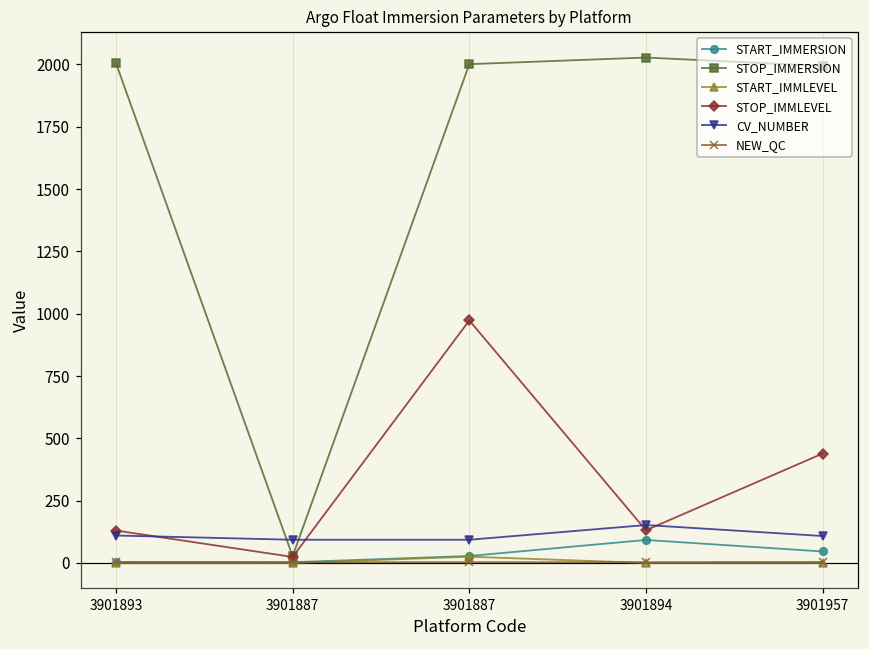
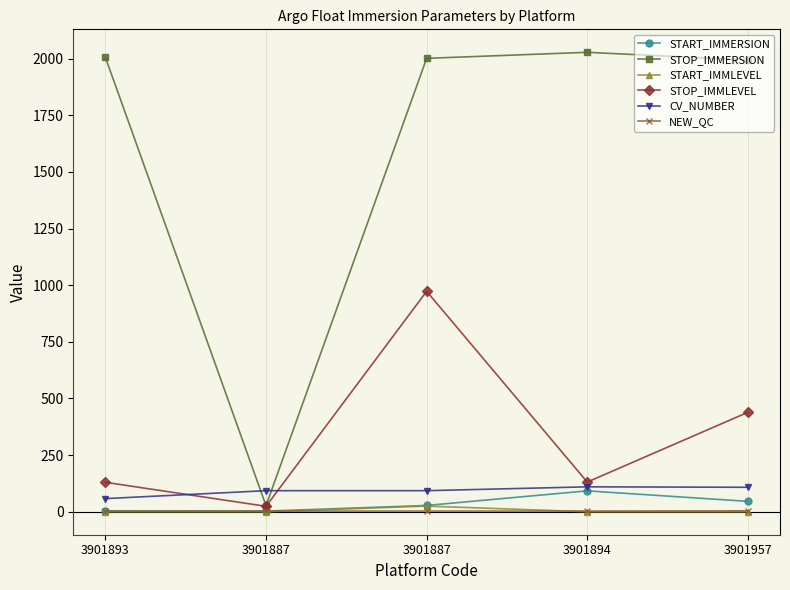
CV_NUMBER, 3901893: 110 -> 60
CV_NUMBER, 3901894: 150 -> 110
